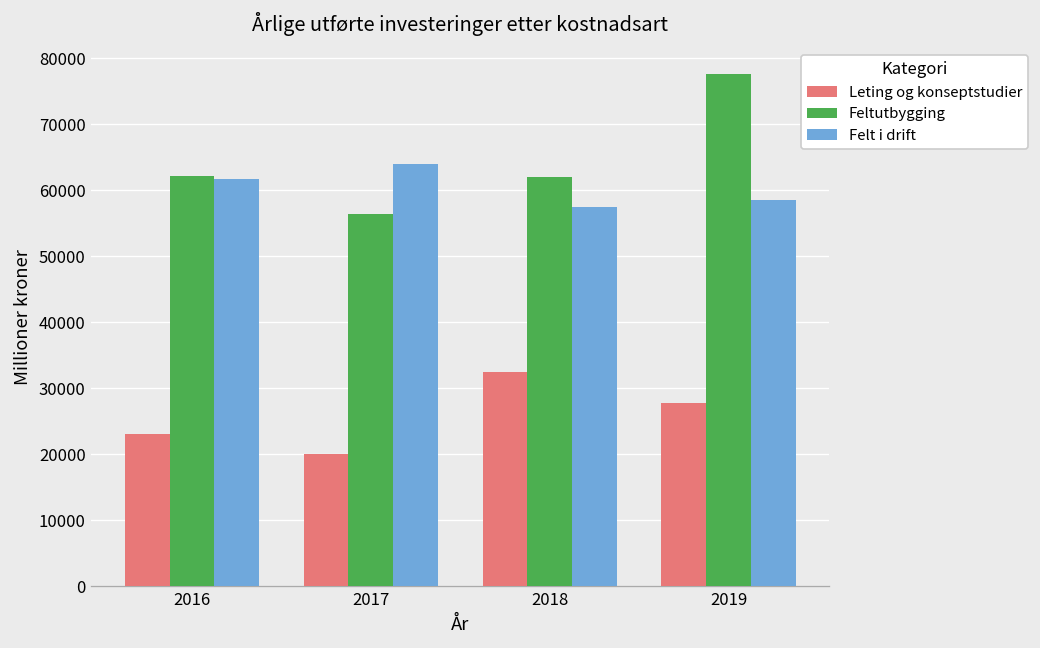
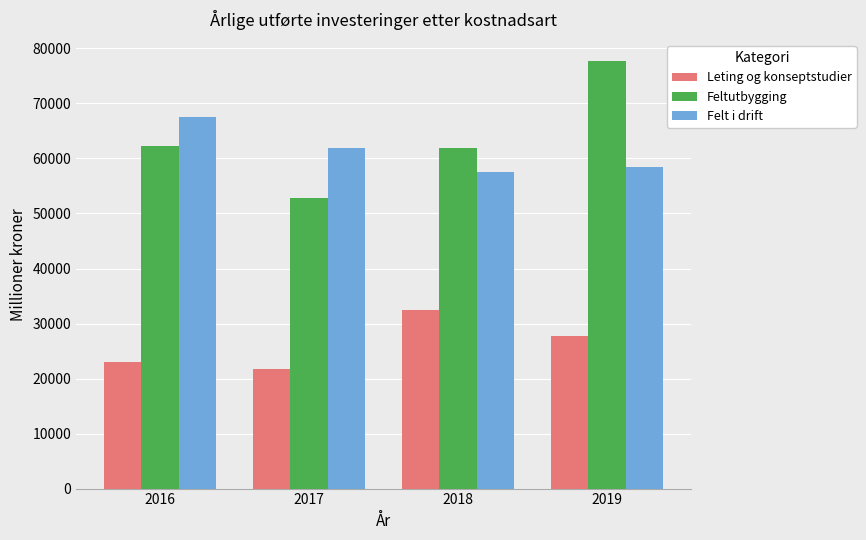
Felt i drift, 2016: 62000 -> 68000
Leting og konseptstudier, 2017: 20000 -> 22000
Feltutbygging, 2017: 56000 -> 53000
Felt i drift, 2017: 64000 -> 62000
